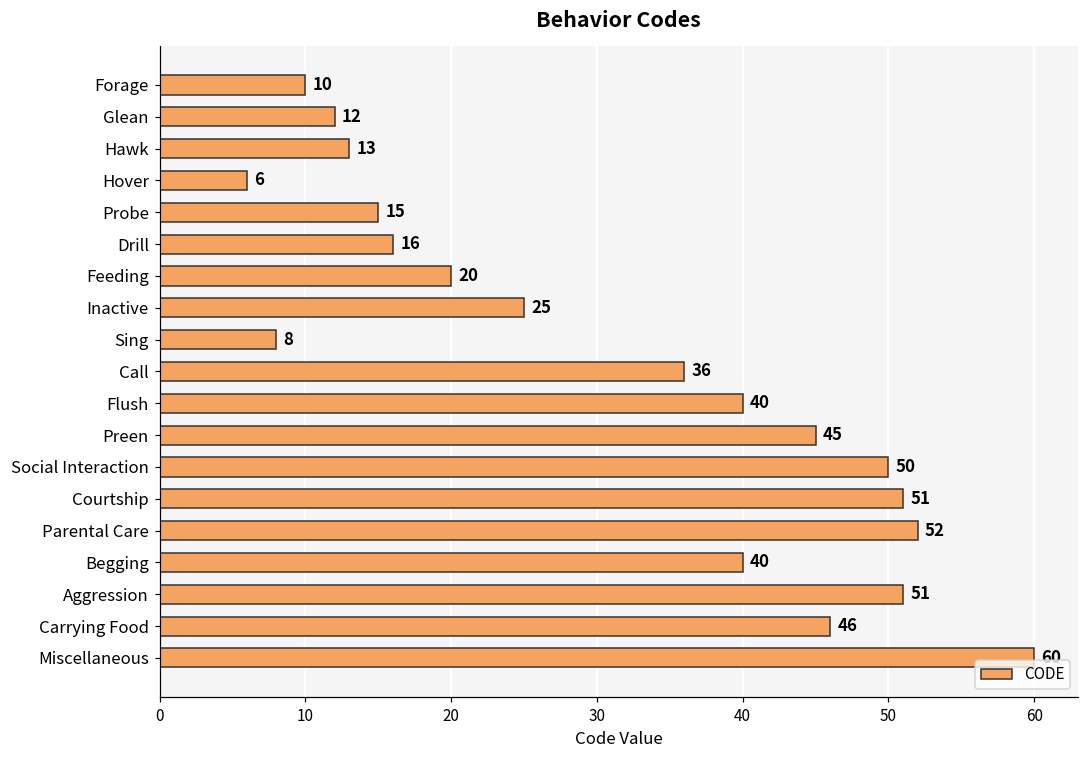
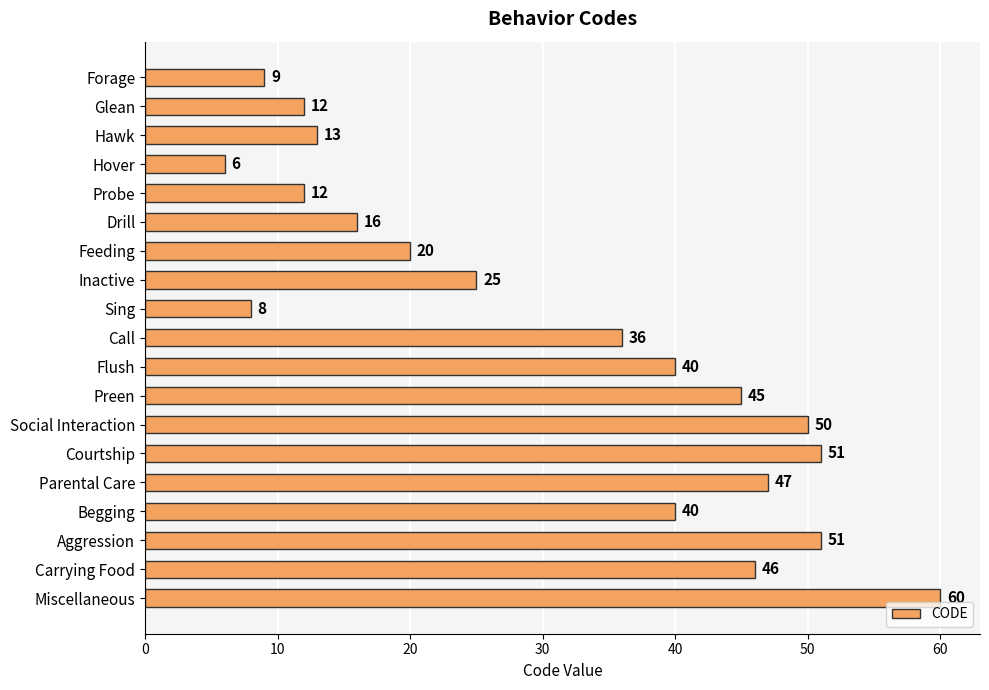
Forage: 10 -> 9
Probe: 15 -> 12
Parental Care: 52 -> 47
